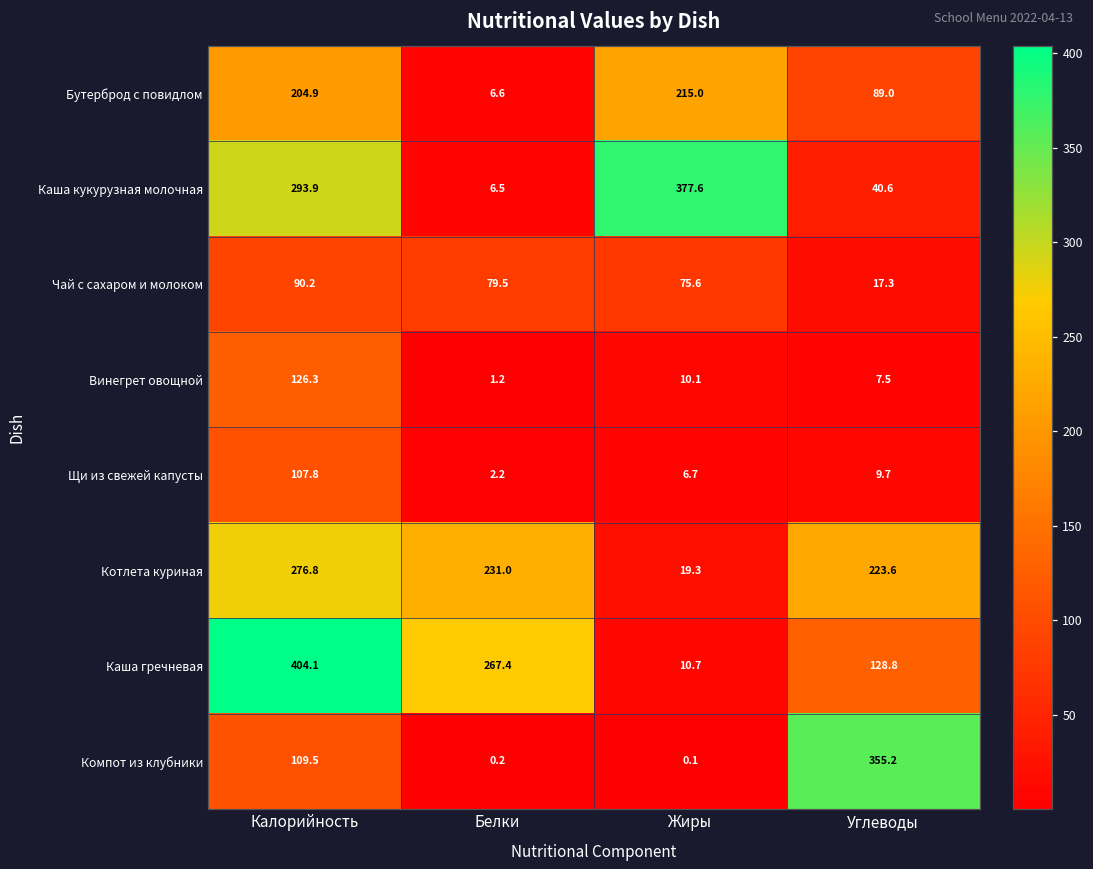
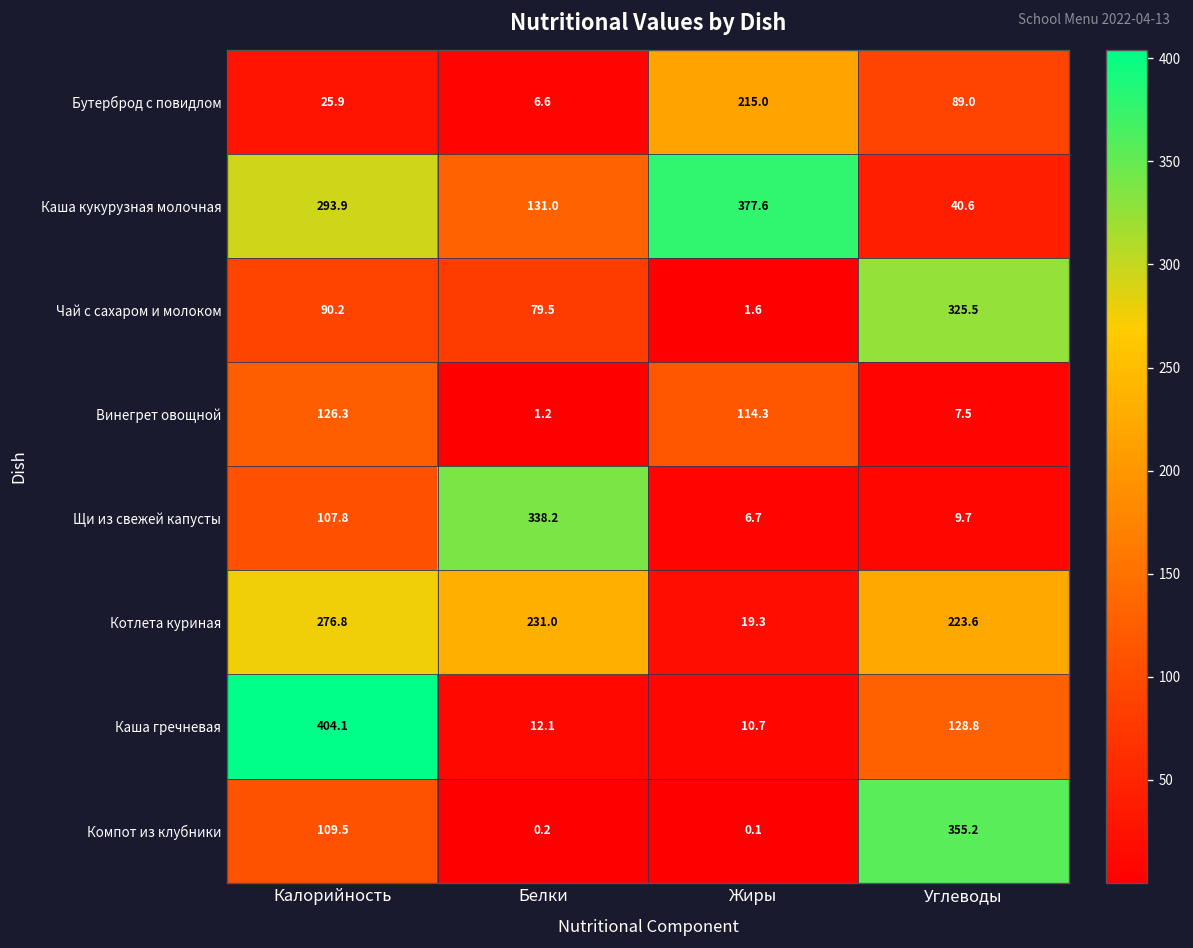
Бутерброд с повидлом, Калорийность: 204.9 -> 25.9
Каша кукурузная молочная, Белки: 6.5 -> 131.0
Чай с сахаром и молоком, Жиры: 75.6 -> 1.6
Чай с сахаром и молоком, Углеводы: 17.3 -> 325.5
Винегрет овощной, Жиры: 10.1 -> 114.3
Щи из свежей капусты, Белки: 2.2 -> 338.2
Каша гречневая, Белки: 267.4 -> 12.1
